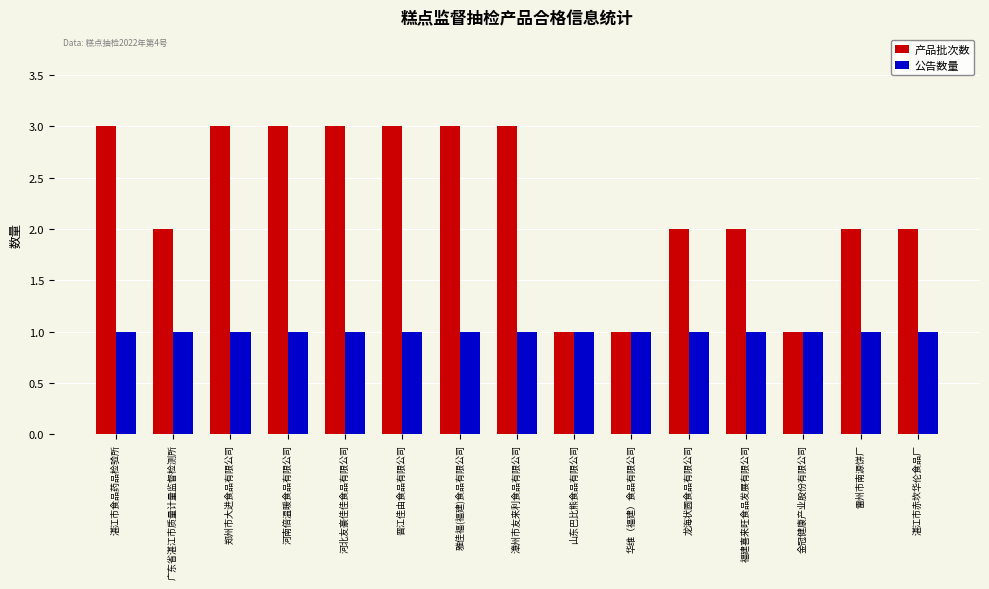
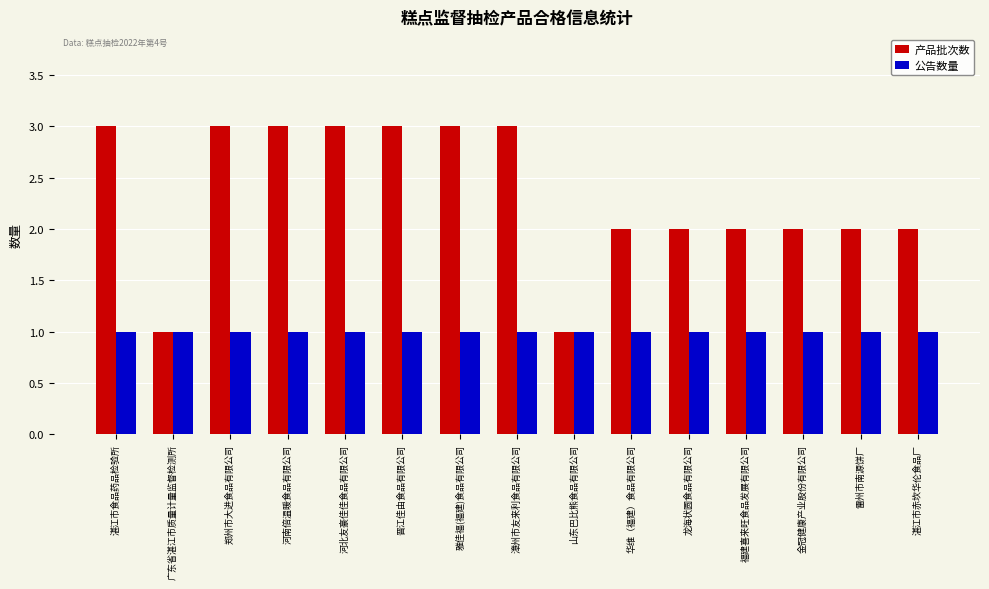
产品批次数, 广东省湛江市质量计量监督检测所: 2 -> 1
产品批次数, 华维（福建）食品有限公司: 1 -> 2
产品批次数, 金冠健康产业股份有限公司: 1 -> 2
